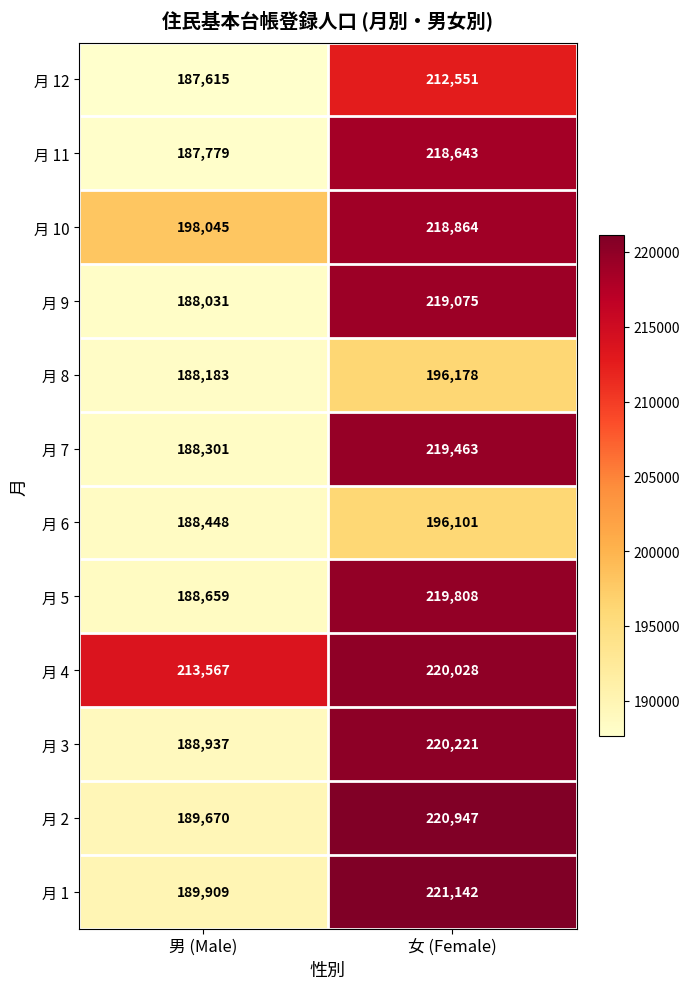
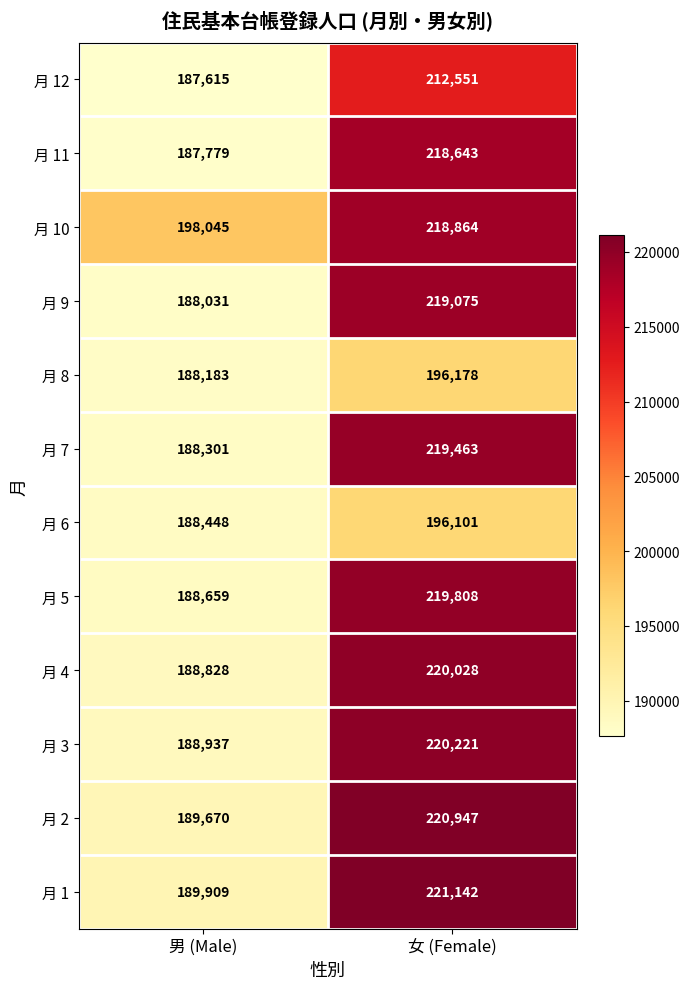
月 4, 男 (Male): 213,567 -> 188,828
